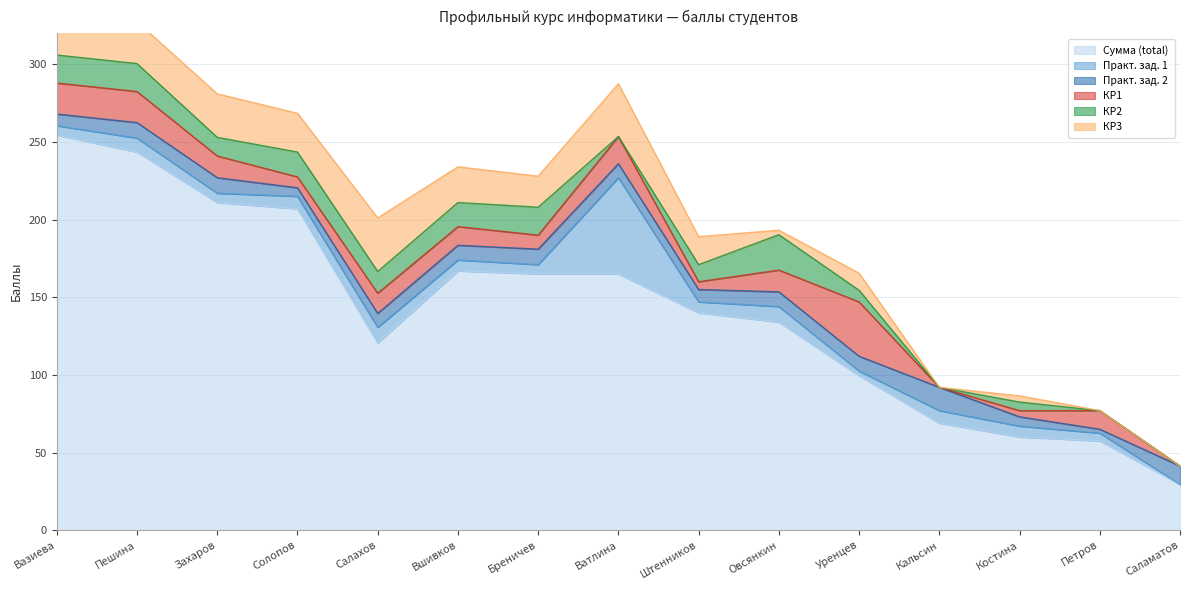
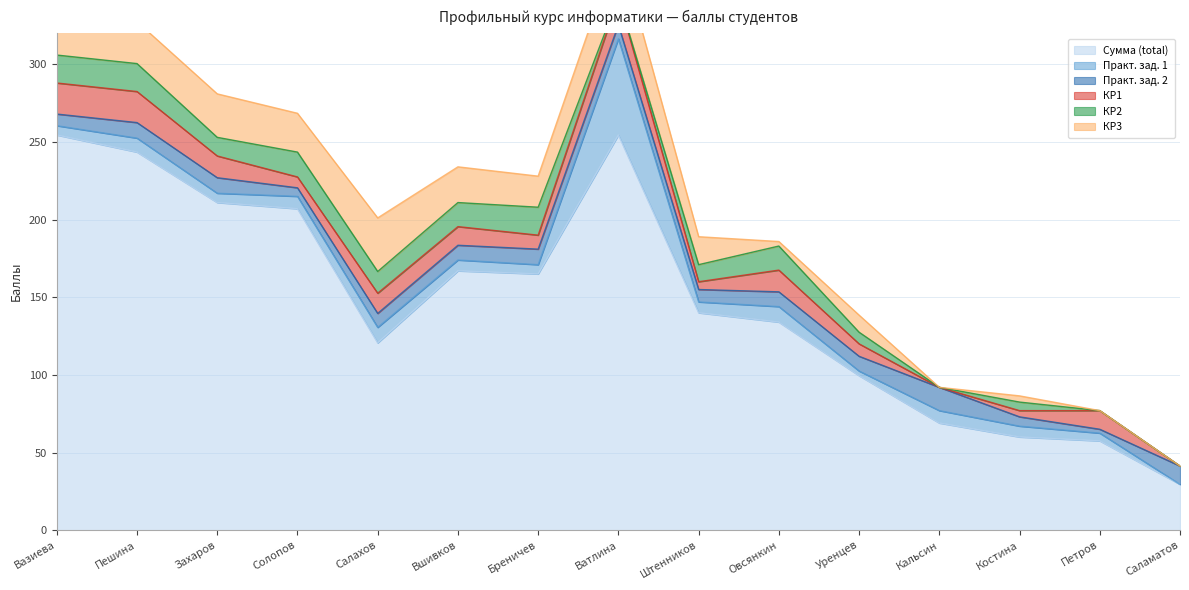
Сумма (total), Ватлина: 165 -> 255
КР2, Овсянкин: 23 -> 16
КР1, Уренцев: 35 -> 8
